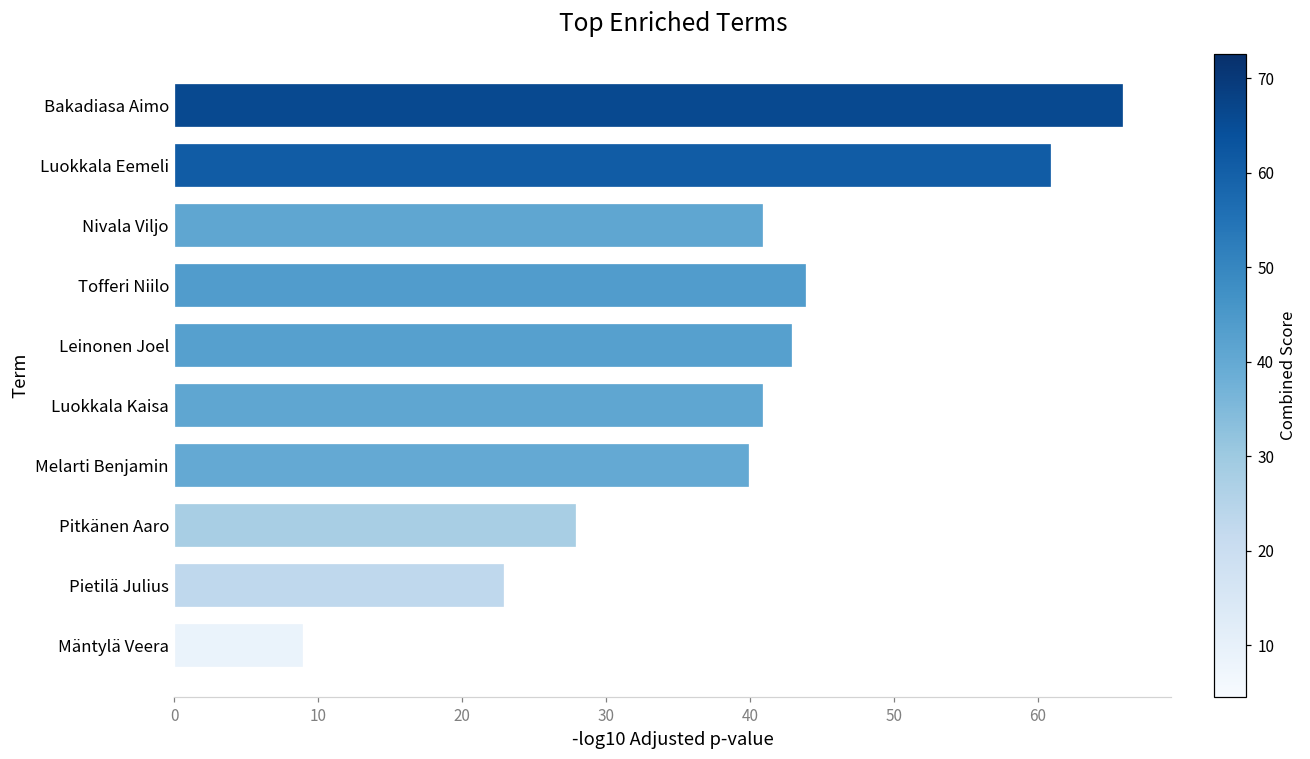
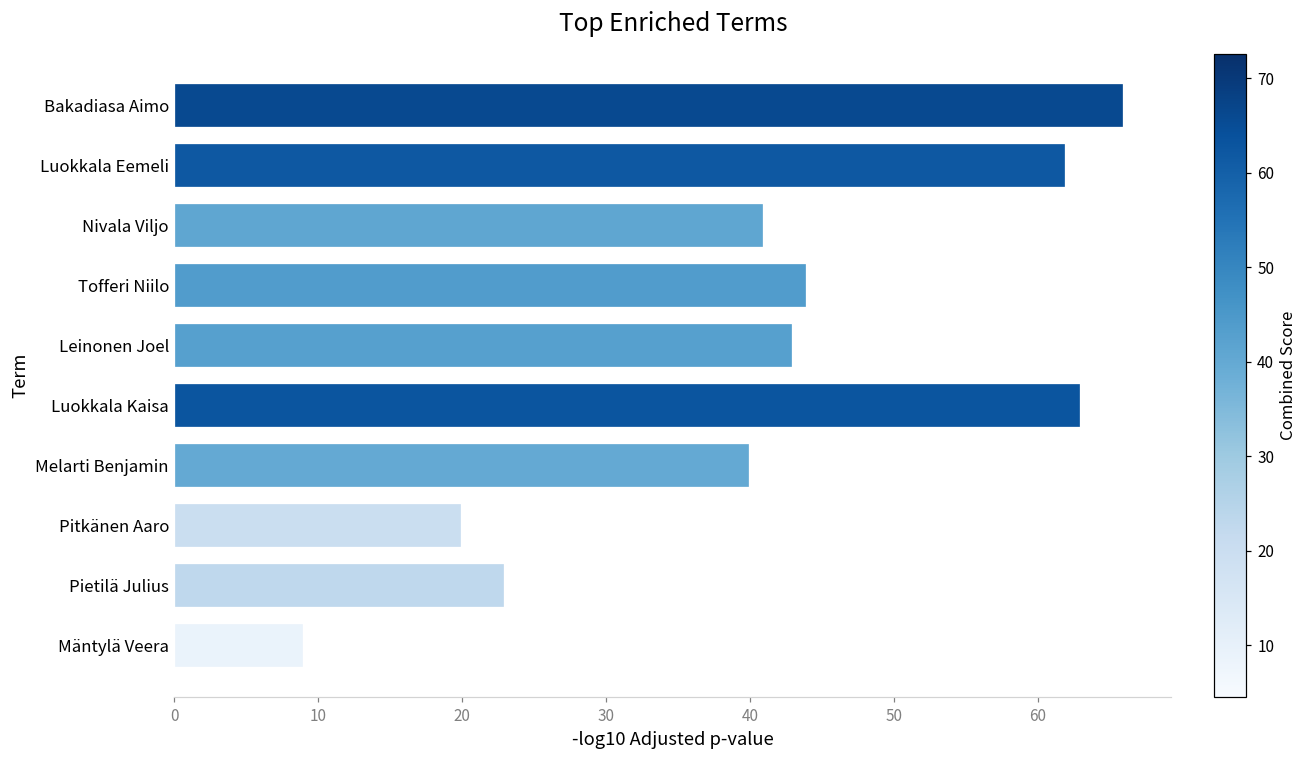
Luokkala Eemeli: 61 -> 62
Luokkala Kaisa: 41 -> 63
Pitkänen Aaro: 28 -> 20
